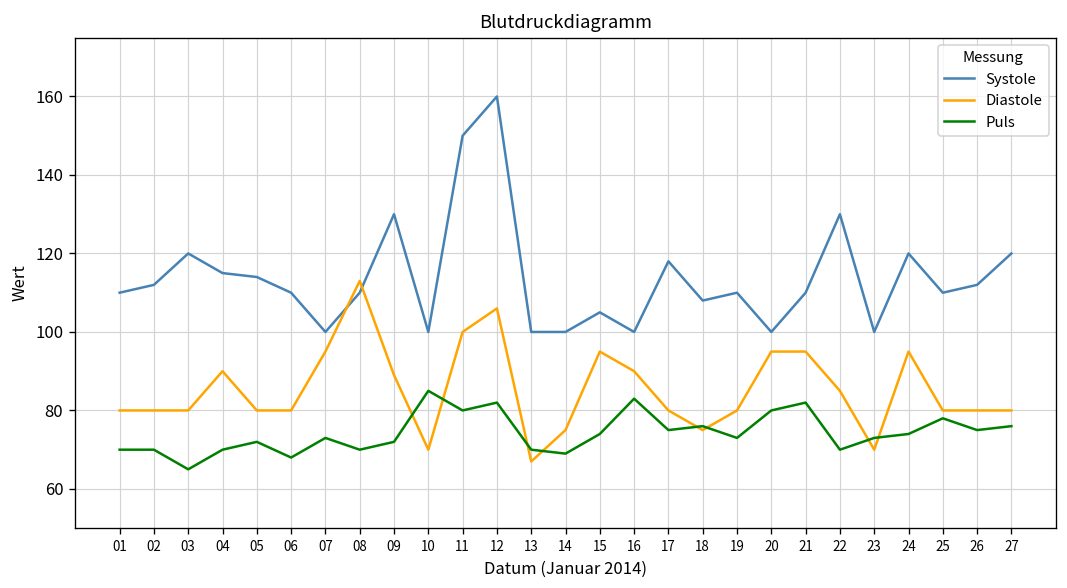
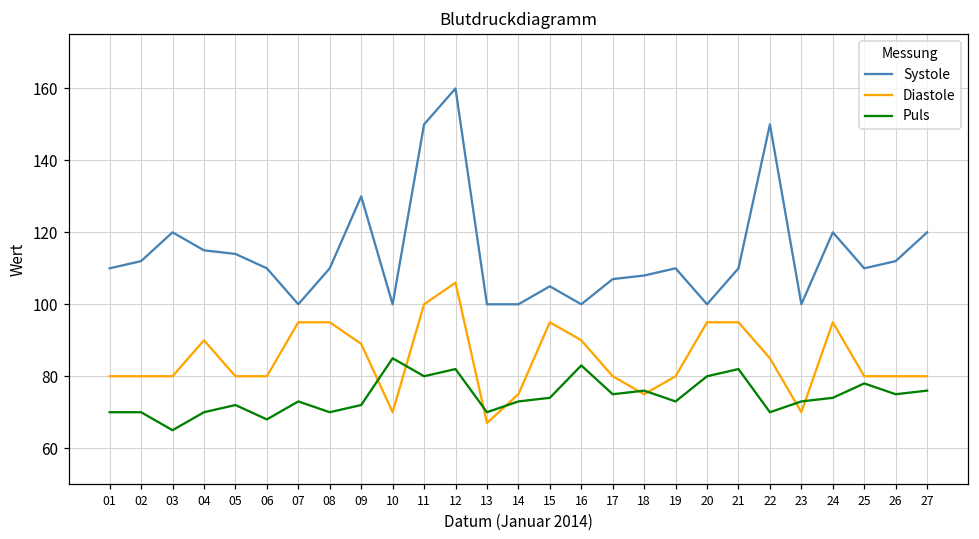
Diastole, 08: 113 -> 95
Puls, 14: 69 -> 73
Systole, 17: 118 -> 107
Systole, 22: 130 -> 150
